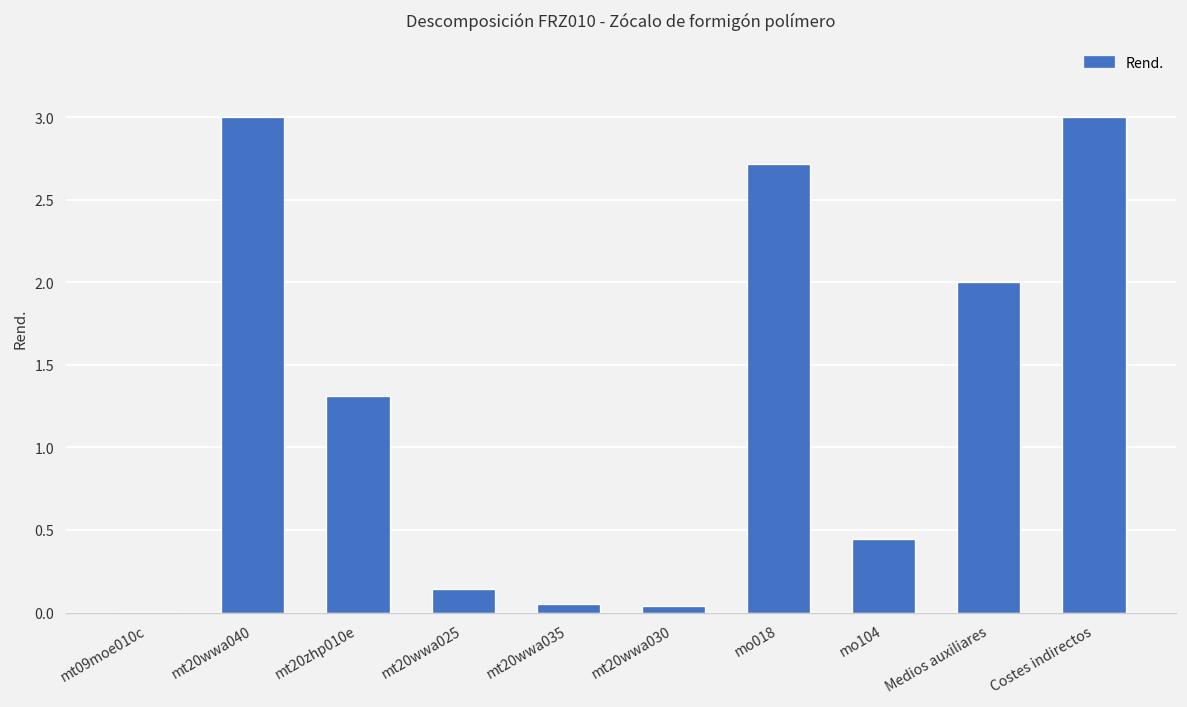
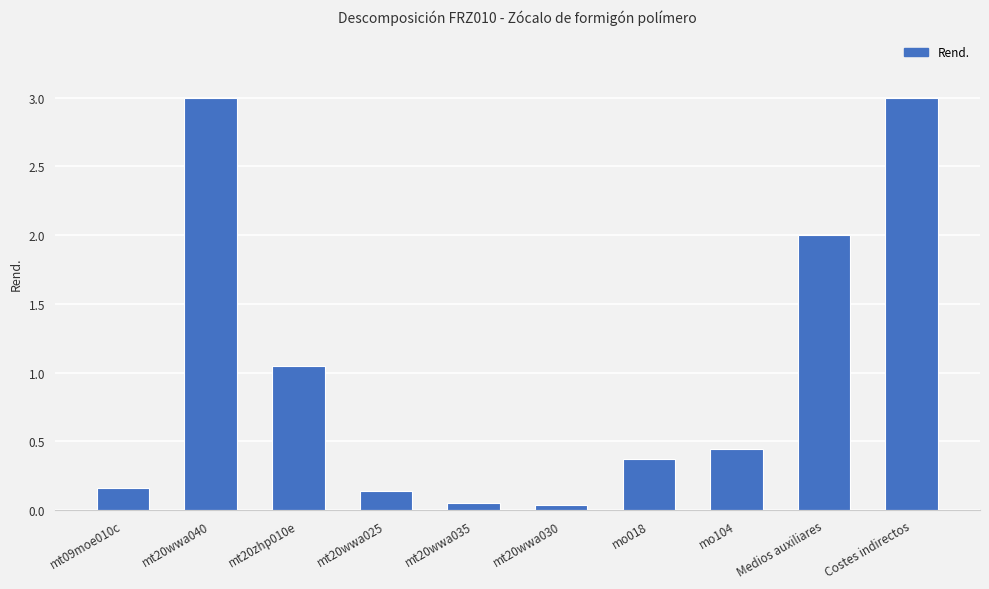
mt09moe010c: 0.01 -> 0.16
mt20zhp010e: 1.31 -> 1.05
mo018: 2.72 -> 0.37
